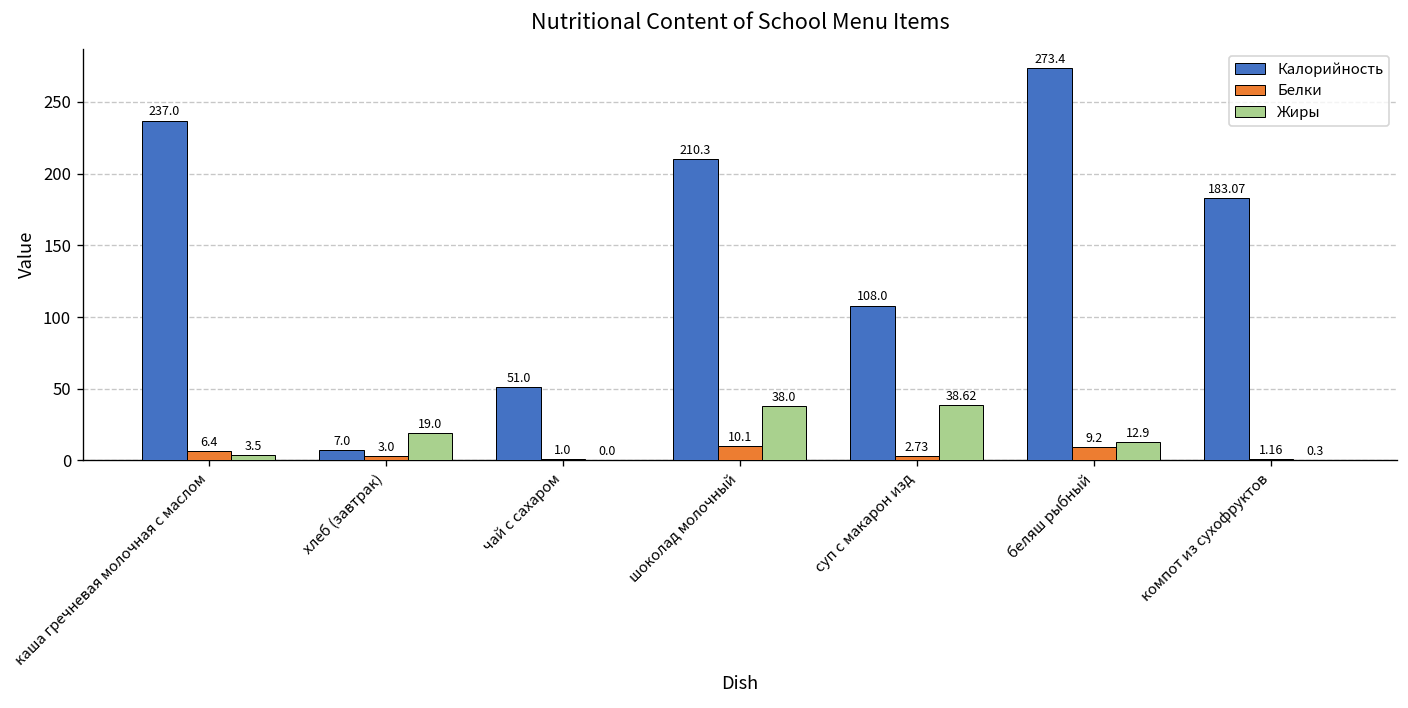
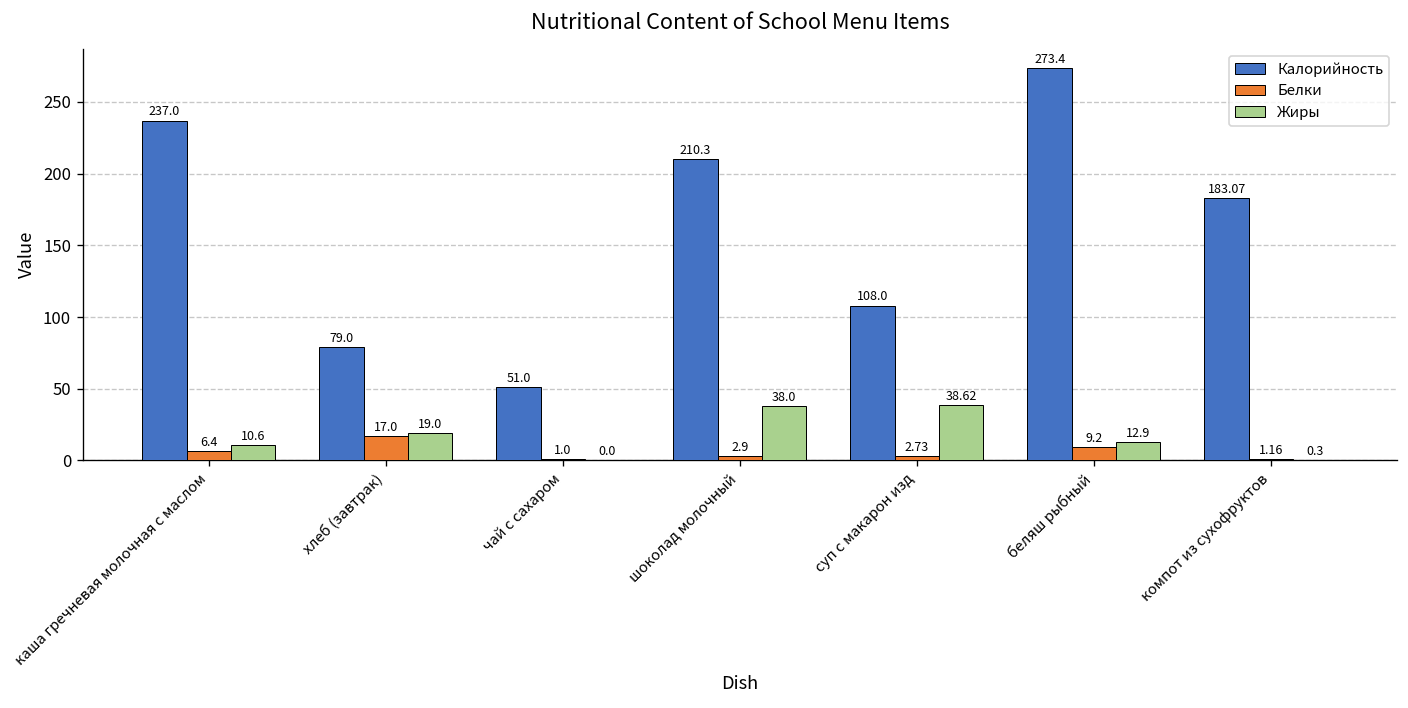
Жиры, каша гречневая молочная с маслом: 3.5 -> 10.6
Калорийность, хлеб (завтрак): 7.0 -> 79.0
Белки, хлеб (завтрак): 3.0 -> 17.0
Белки, шоколад молочный: 10.1 -> 2.9
